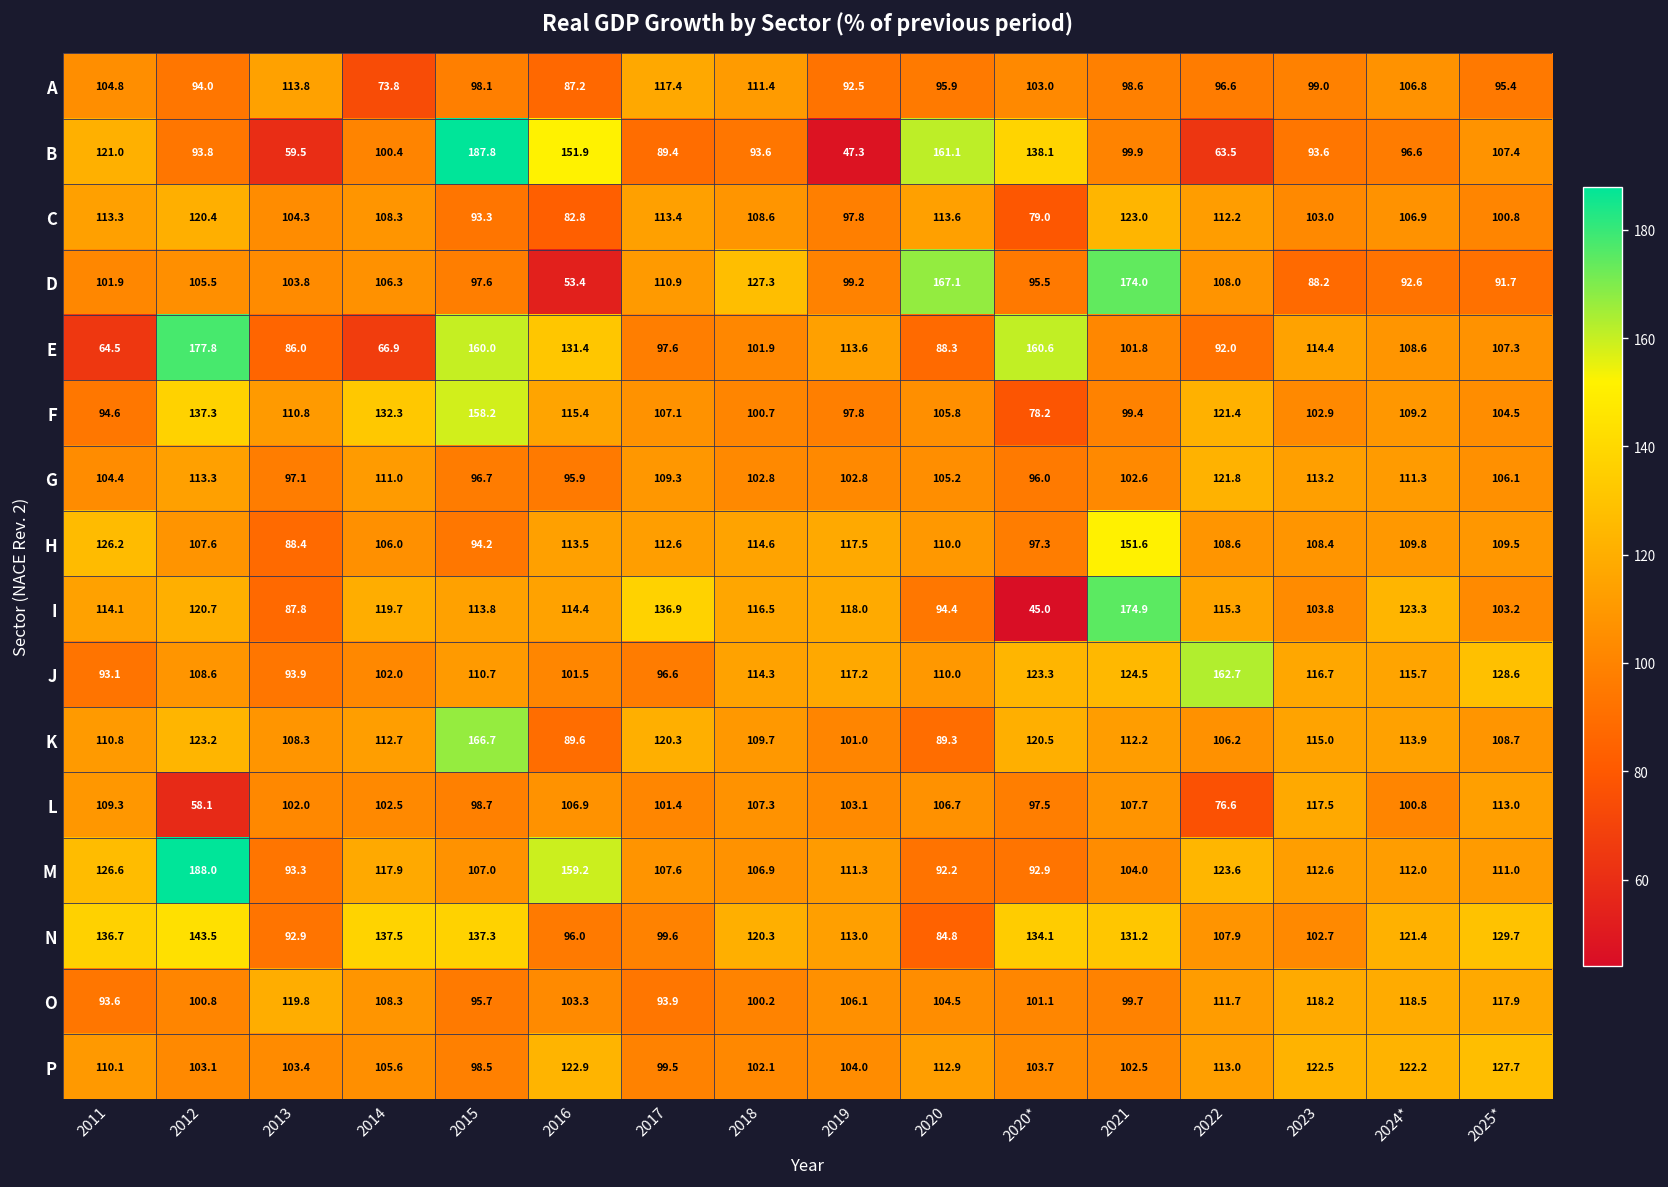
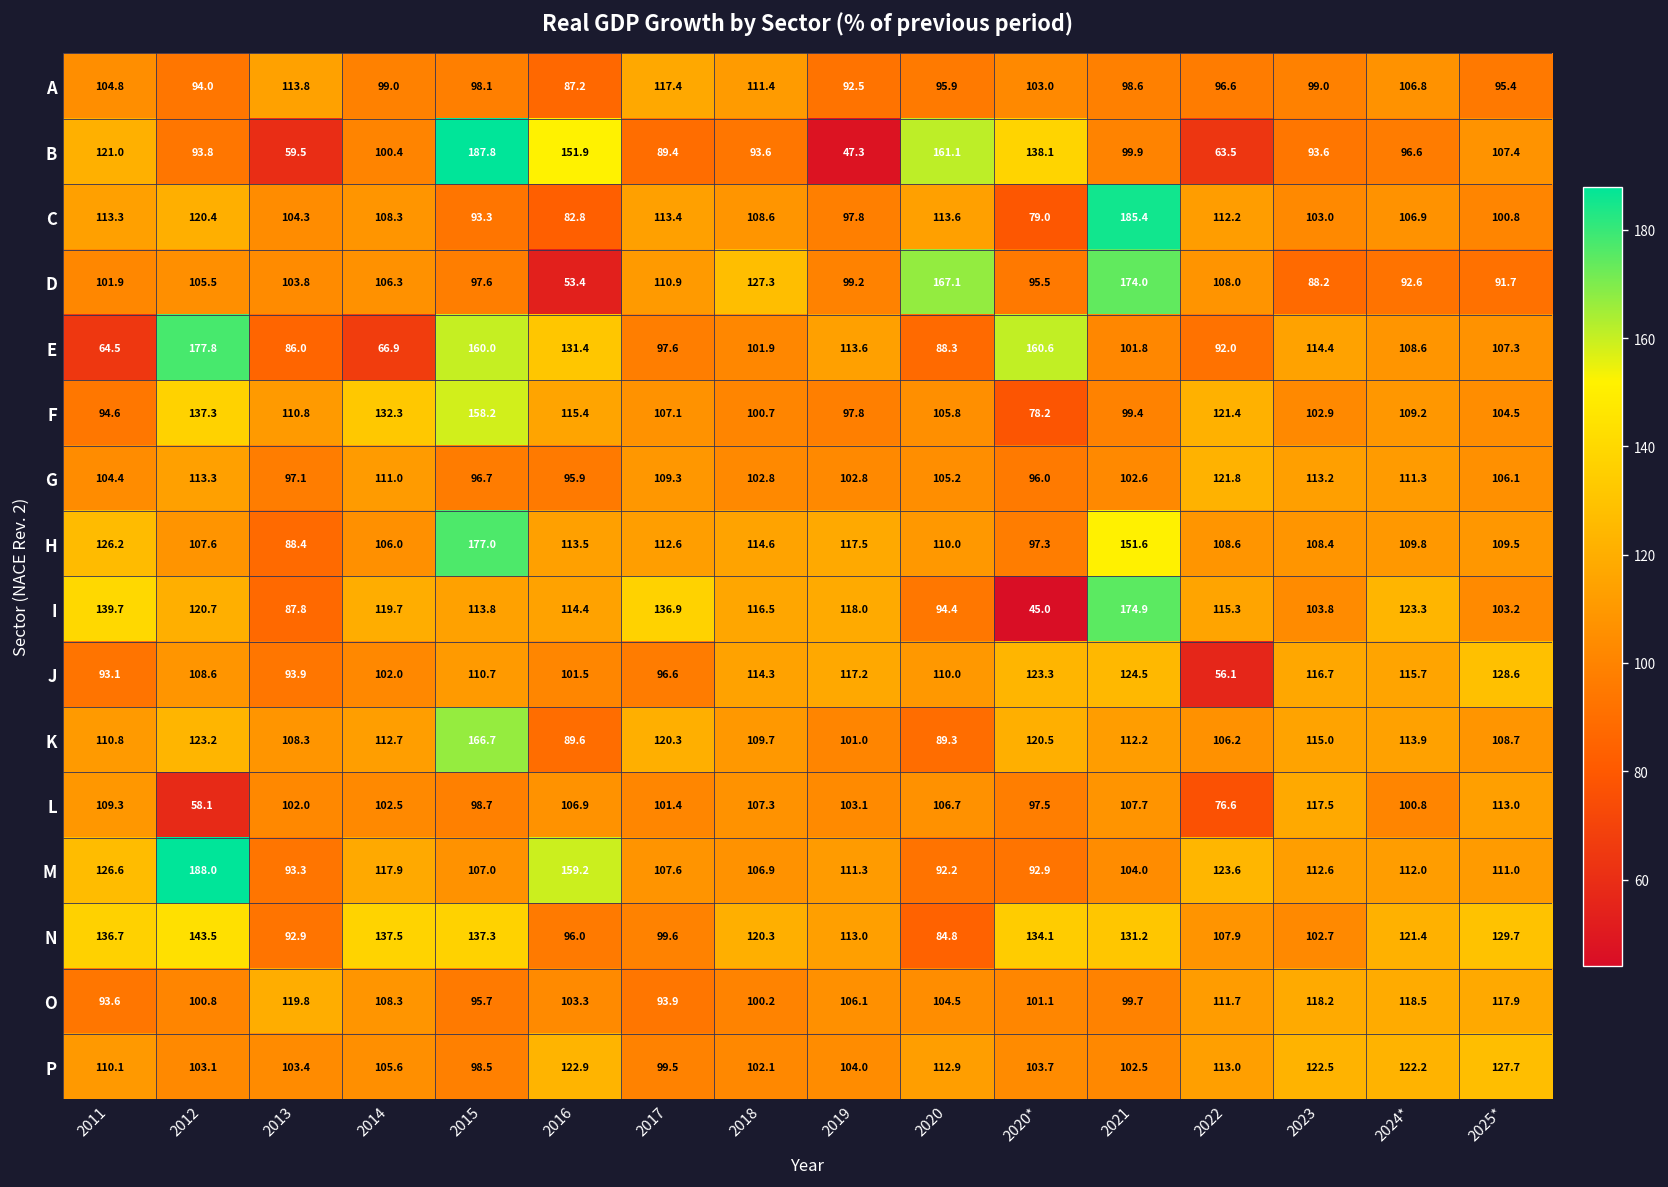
A, 2014: 73.8 -> 99.0
C, 2021: 123.0 -> 185.4
H, 2015: 94.2 -> 177.0
I, 2011: 114.1 -> 139.7
J, 2022: 162.7 -> 56.1
